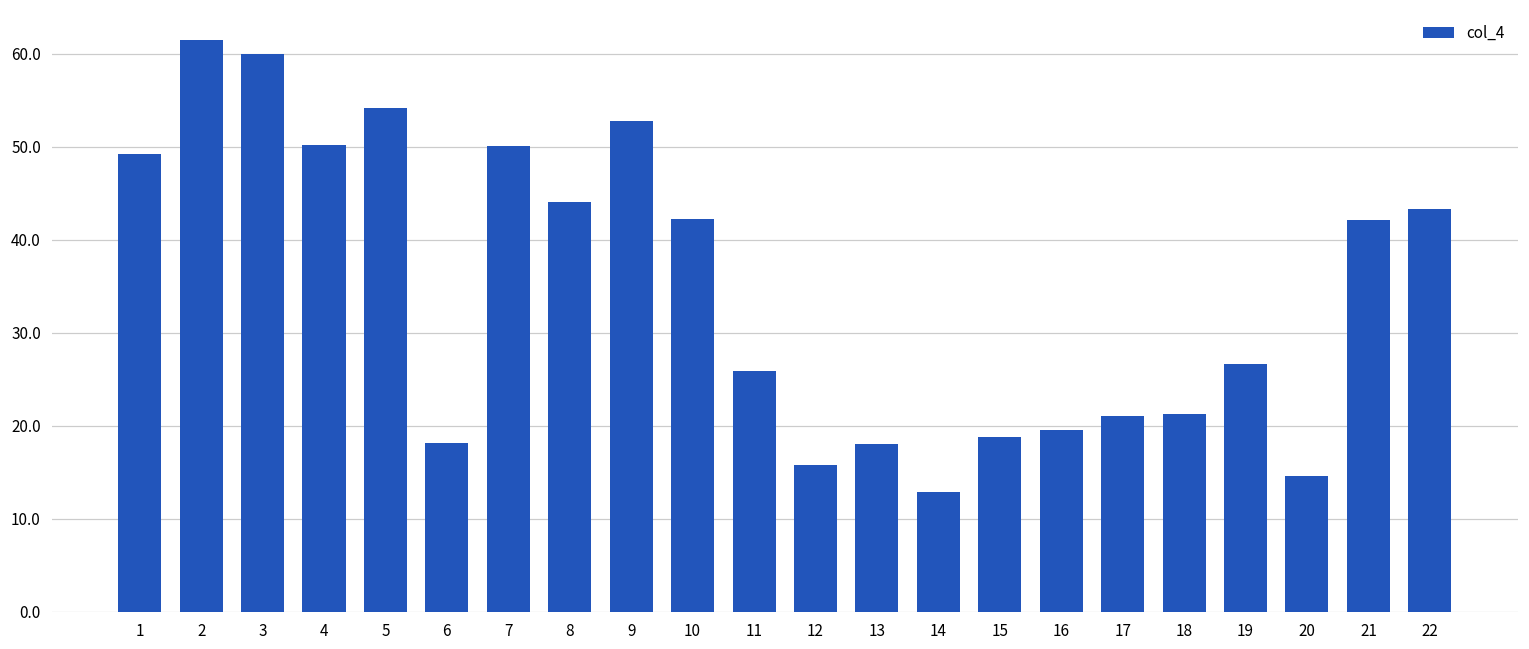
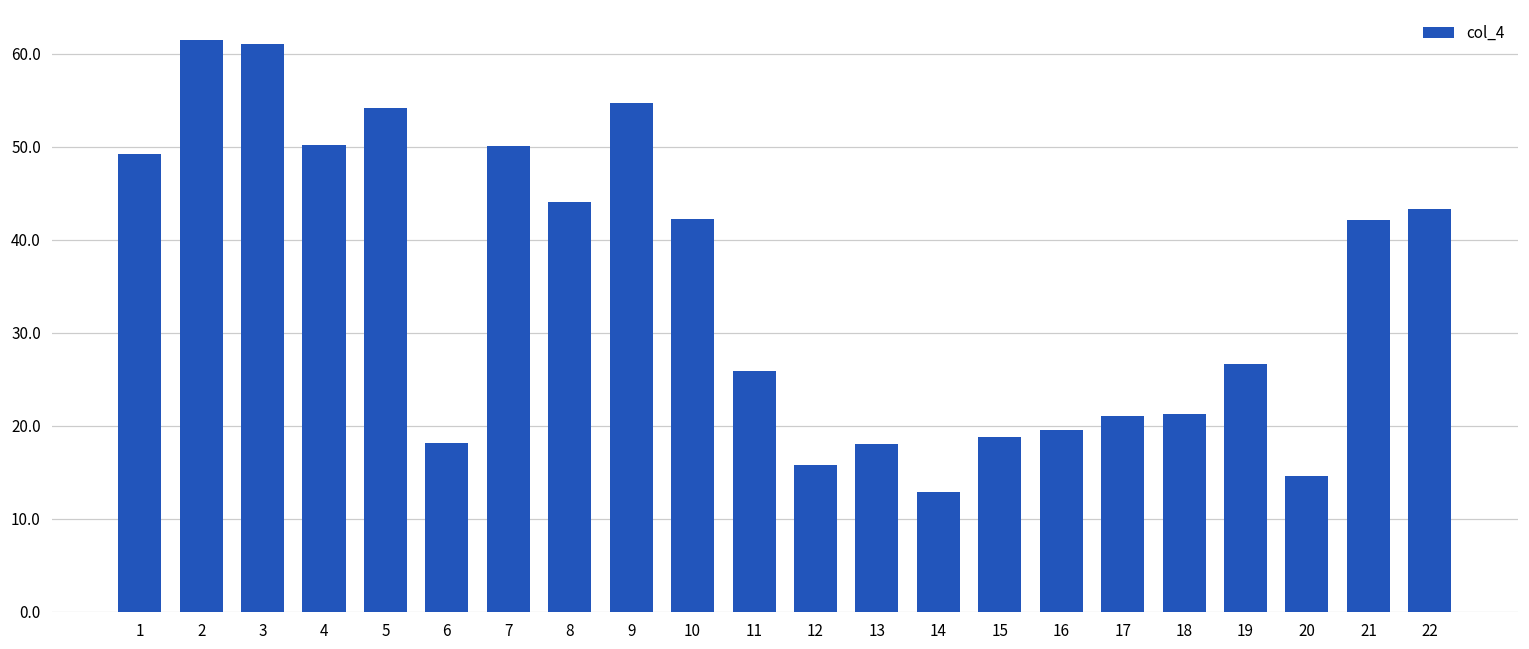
3: 60 -> 61
9: 53 -> 55
